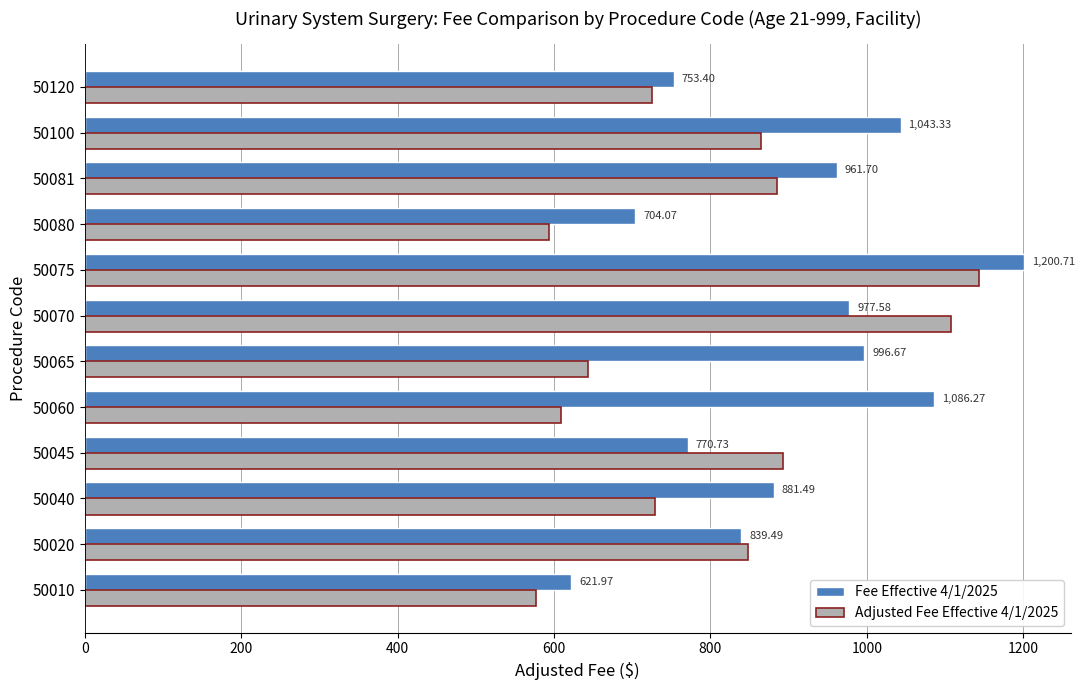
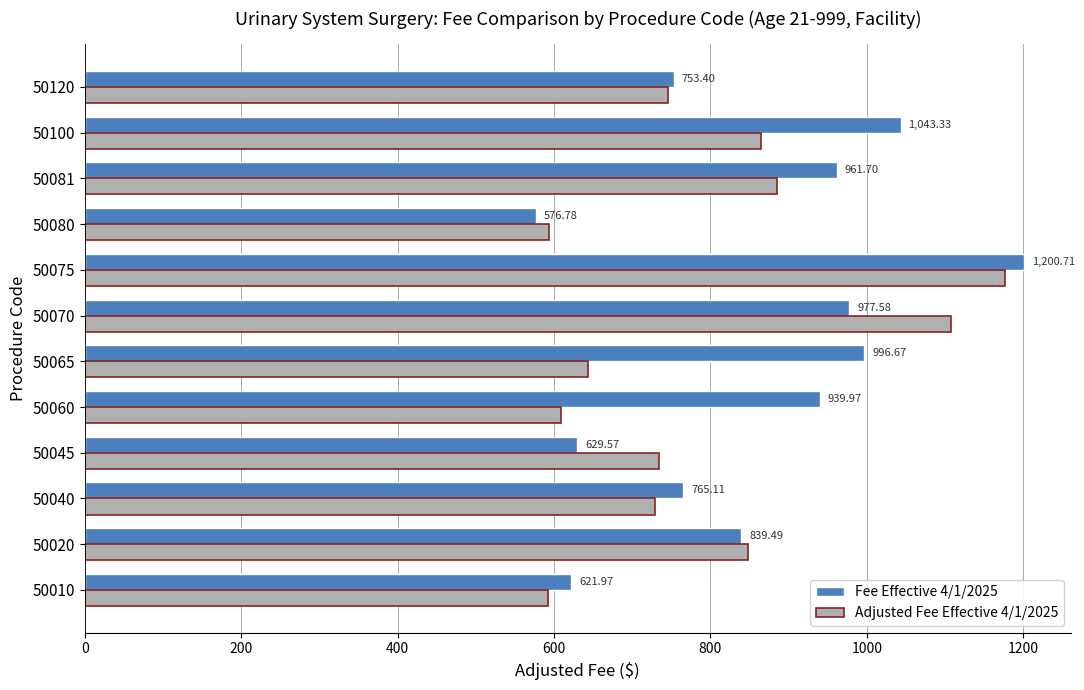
Adjusted Fee Effective 4/1/2025, 50120: 730 -> 750
Fee Effective 4/1/2025, 50080: 704.07 -> 576.78
Adjusted Fee Effective 4/1/2025, 50075: 1140 -> 1180
Fee Effective 4/1/2025, 50060: 1,086.27 -> 939.97
Fee Effective 4/1/2025, 50045: 770.73 -> 629.57
Adjusted Fee Effective 4/1/2025, 50045: 890 -> 730
Fee Effective 4/1/2025, 50040: 881.49 -> 765.11
Adjusted Fee Effective 4/1/2025, 50010: 580 -> 590
